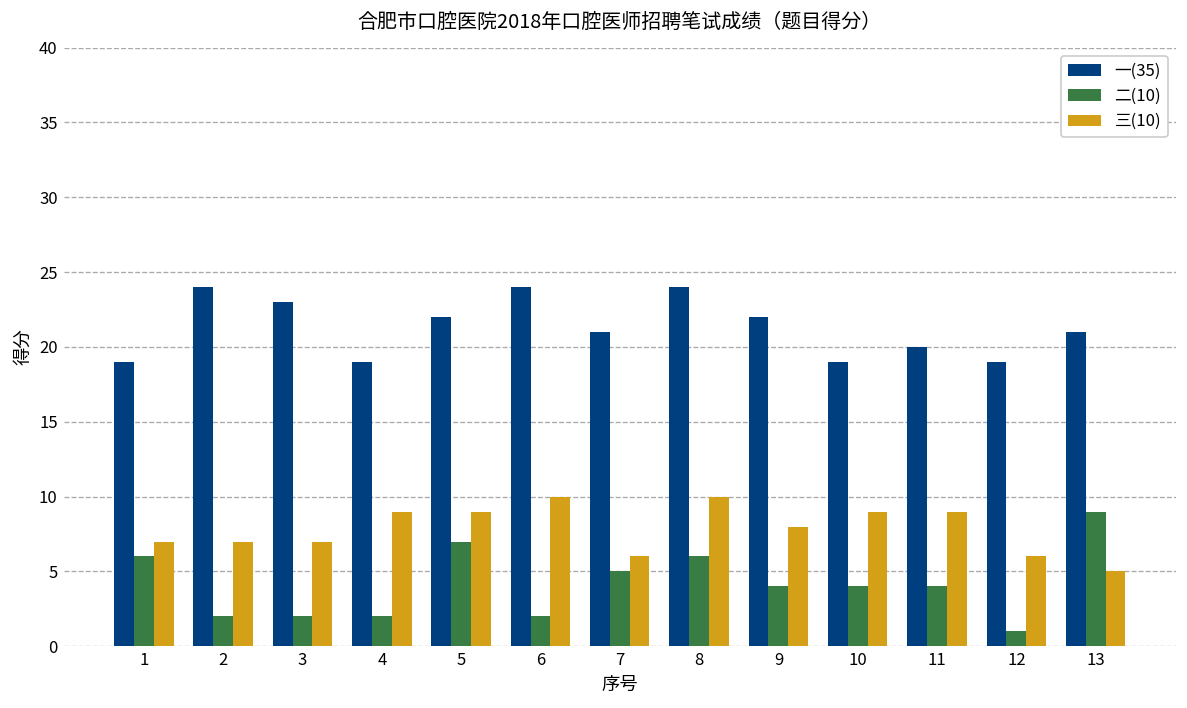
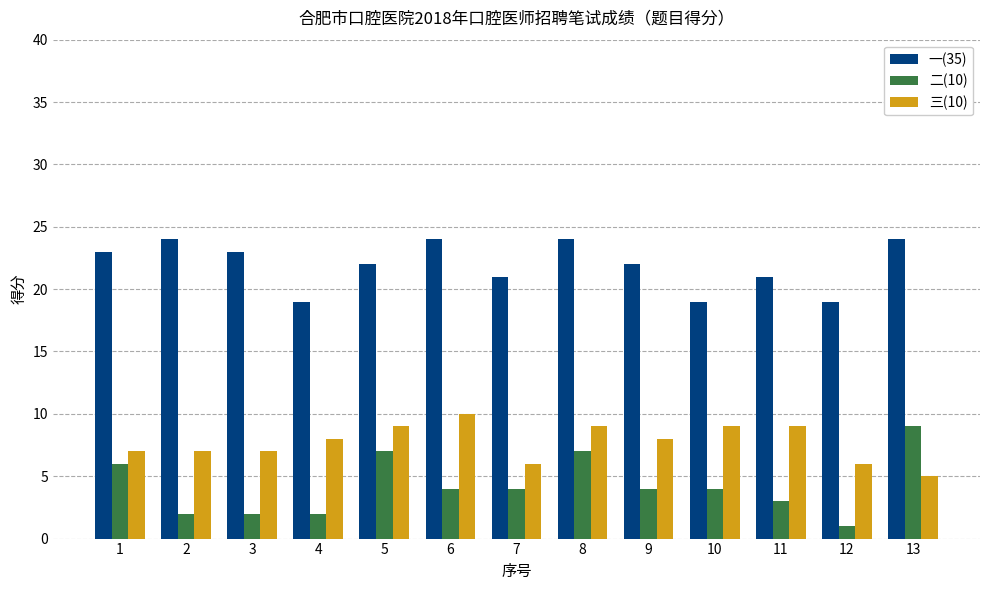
一(35), 1: 19 -> 23
三(10), 4: 9 -> 8
二(10), 6: 2 -> 4
二(10), 7: 5 -> 4
二(10), 8: 6 -> 7
三(10), 8: 10 -> 9
一(35), 11: 20 -> 21
二(10), 11: 4 -> 3
一(35), 13: 21 -> 24
